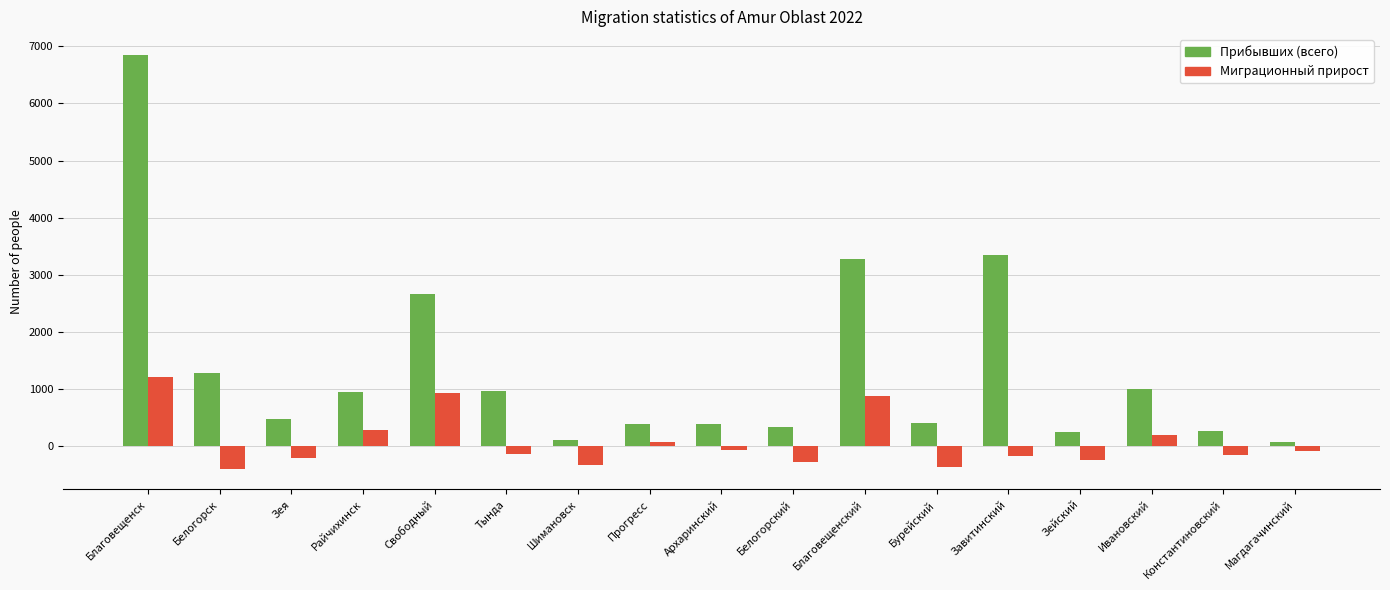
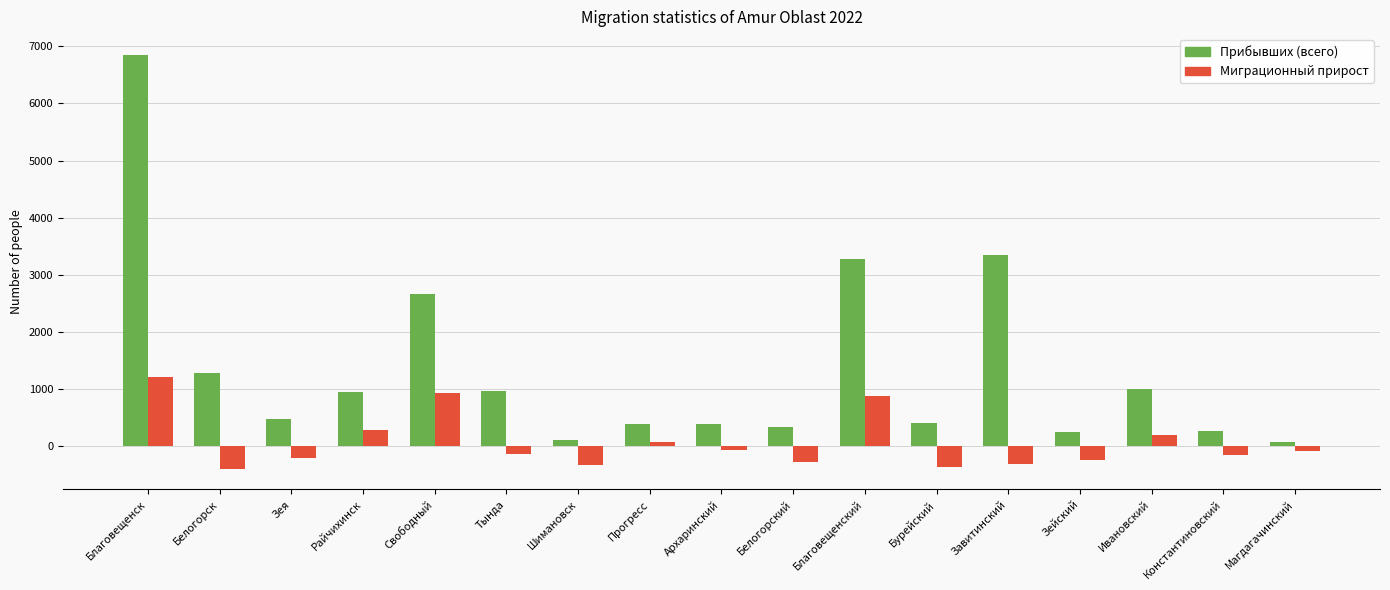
Миграционный прирост, Завитинский: -200 -> -300
